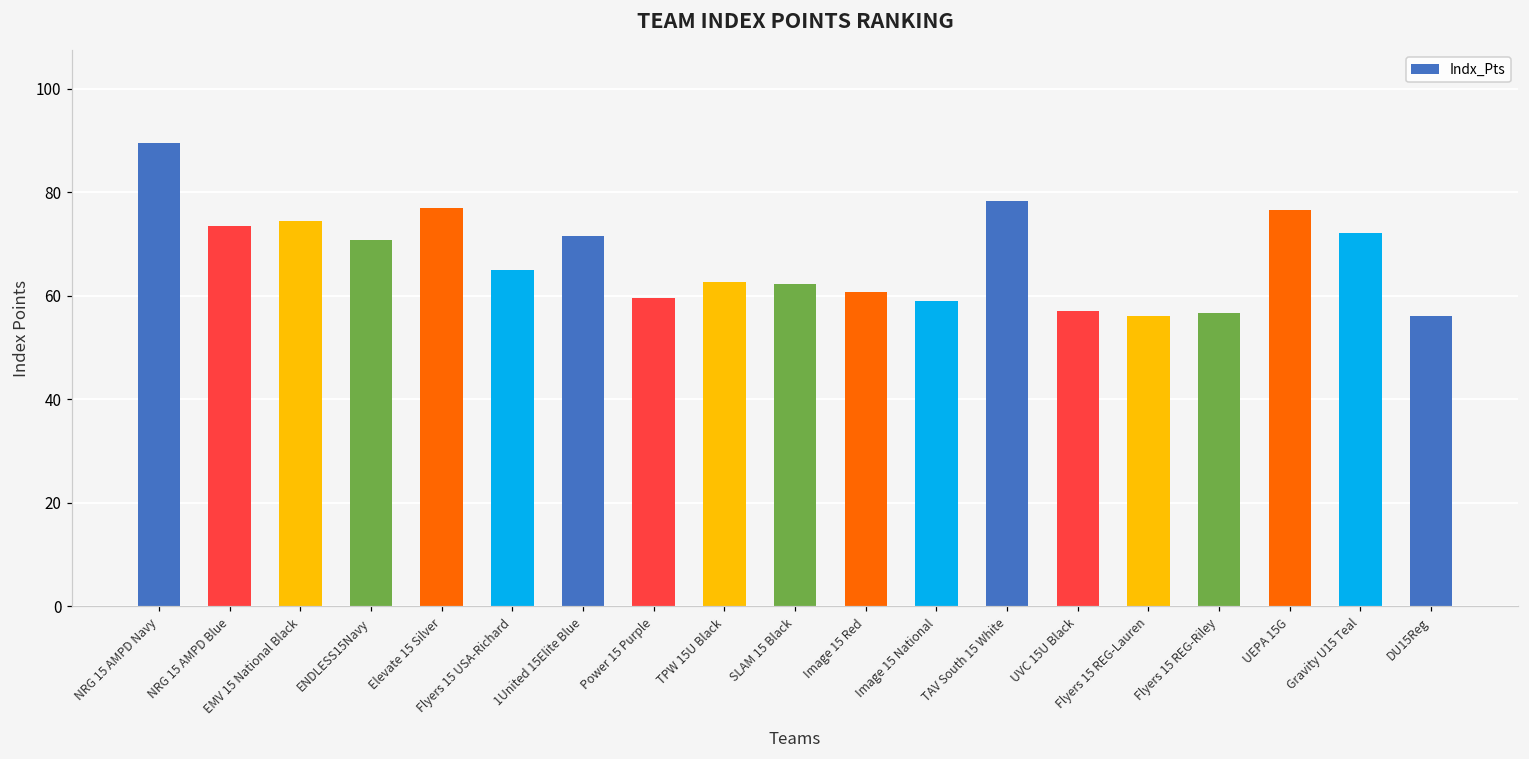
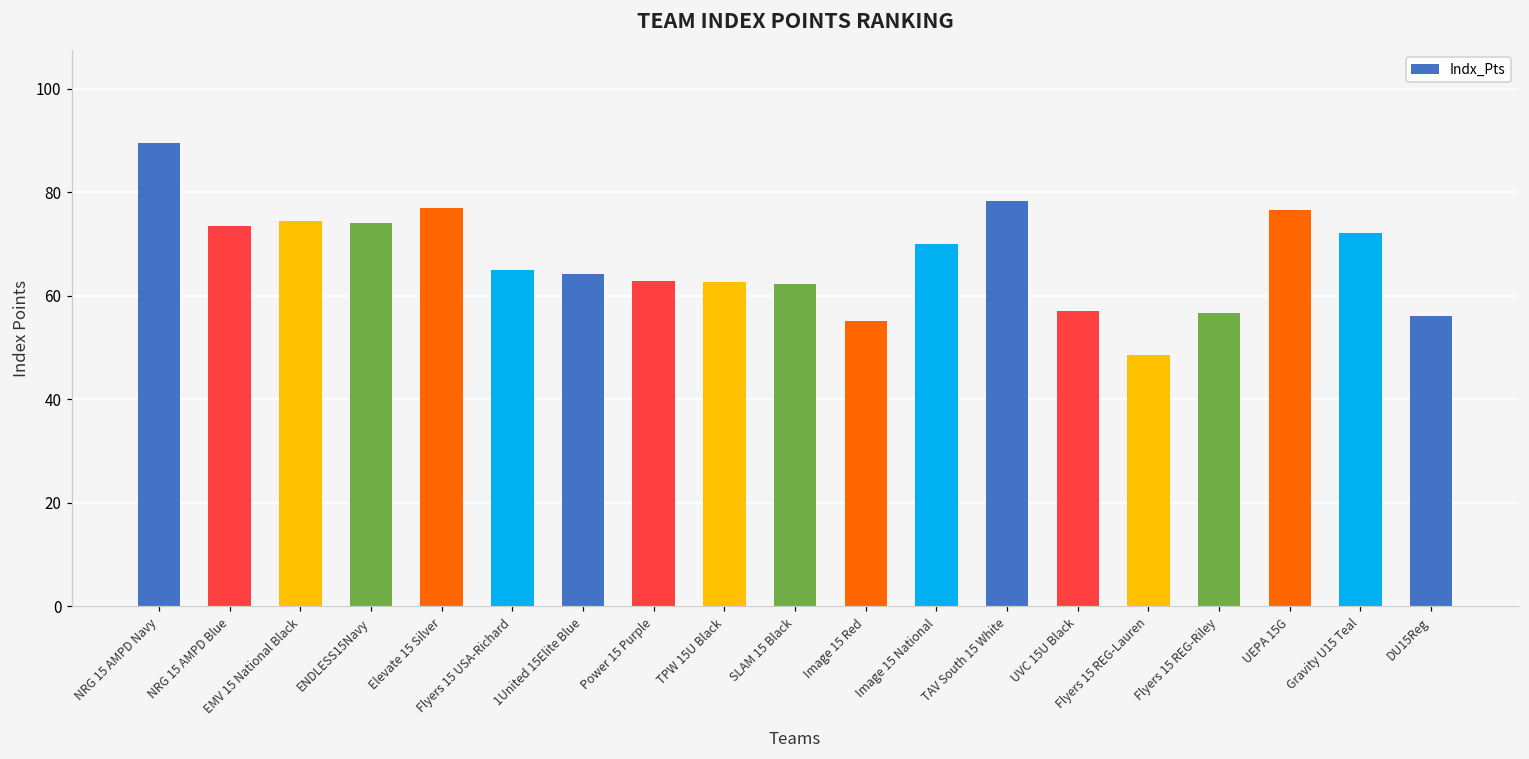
ENDLESS15Navy: 71 -> 74
1United 15Elite Blue: 72 -> 64
Power 15 Purple: 60 -> 63
Image 15 Red: 61 -> 55
Image 15 National: 59 -> 70
Flyers 15 REG-Lauren: 56 -> 49
